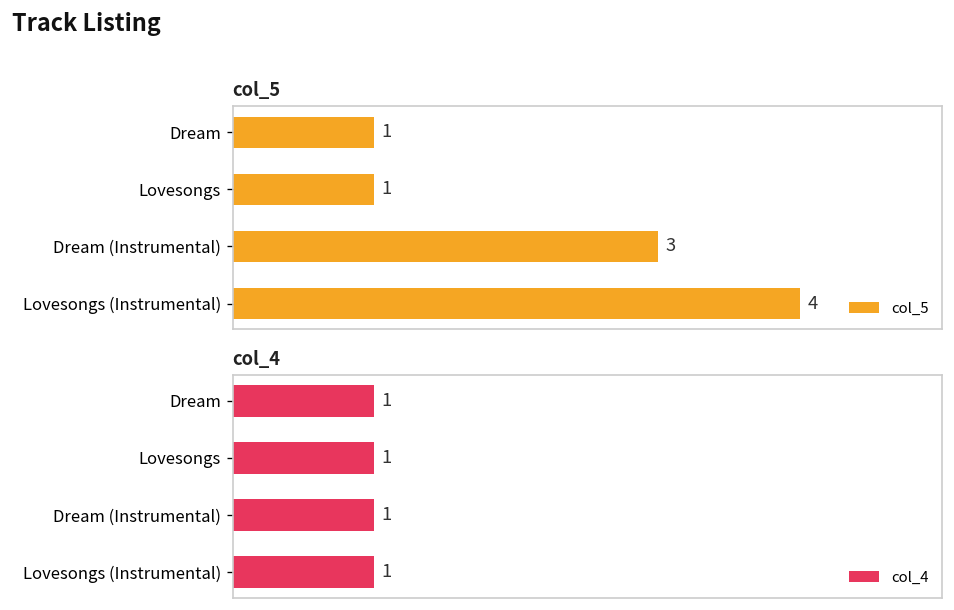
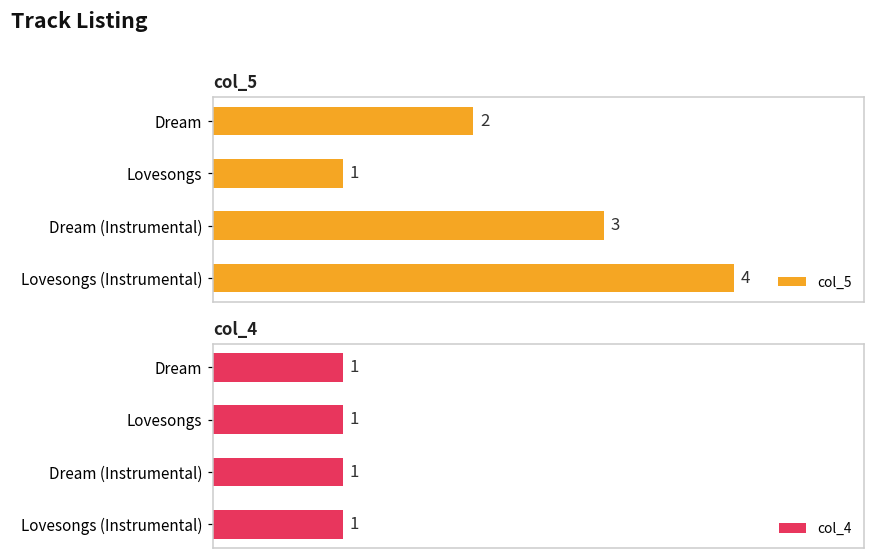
col_5, Dream: 1 -> 2
